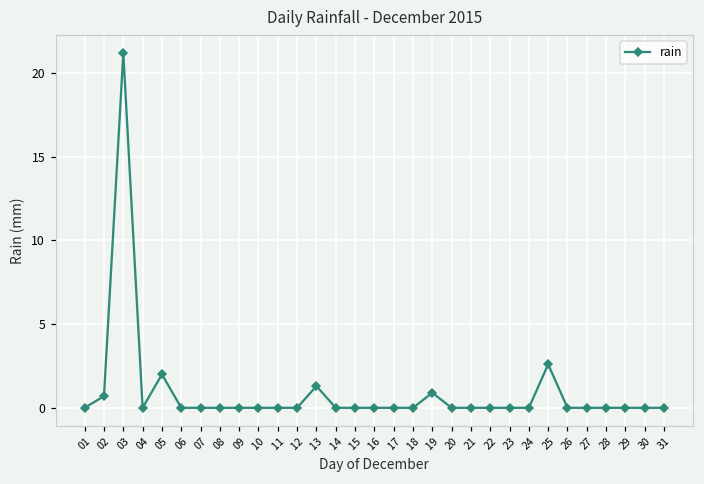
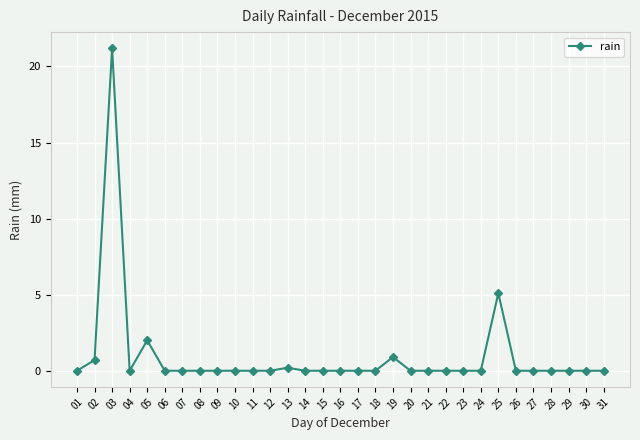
13: 1.3 -> 0.2
25: 2.6 -> 5.1
